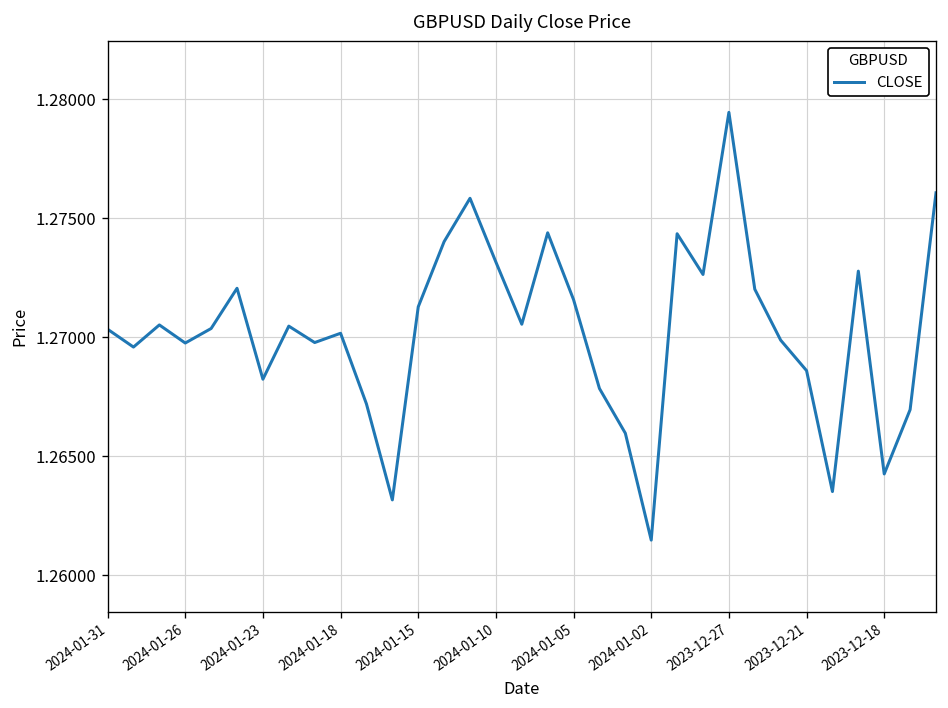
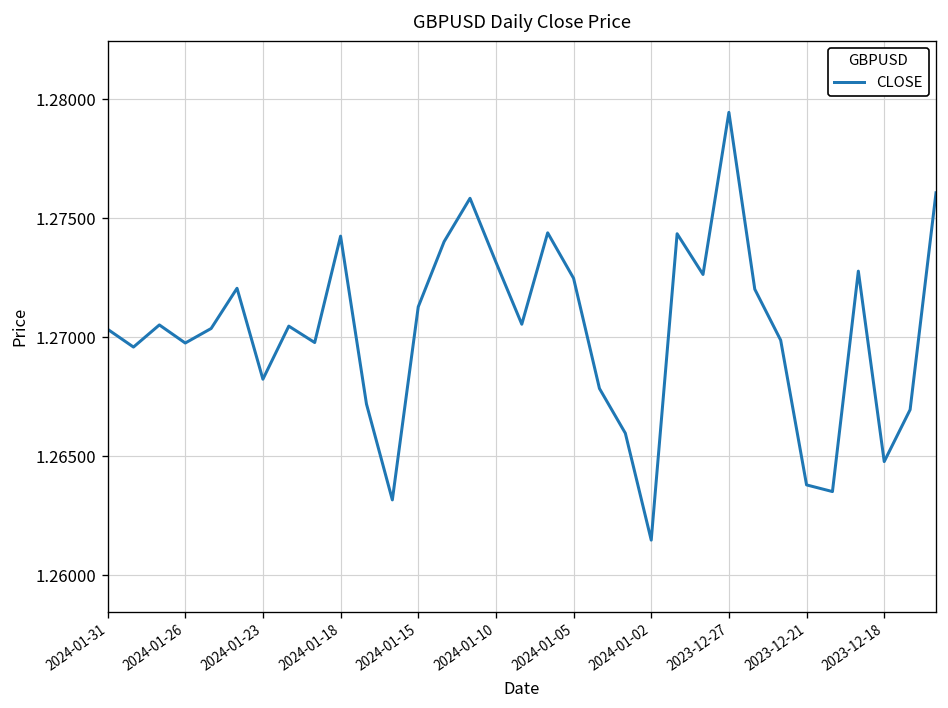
2024-01-18: 1.2702 -> 1.2742
2024-01-05: 1.2716 -> 1.2725
2023-12-21: 1.2686 -> 1.2638
2023-12-18: 1.2643 -> 1.2648
